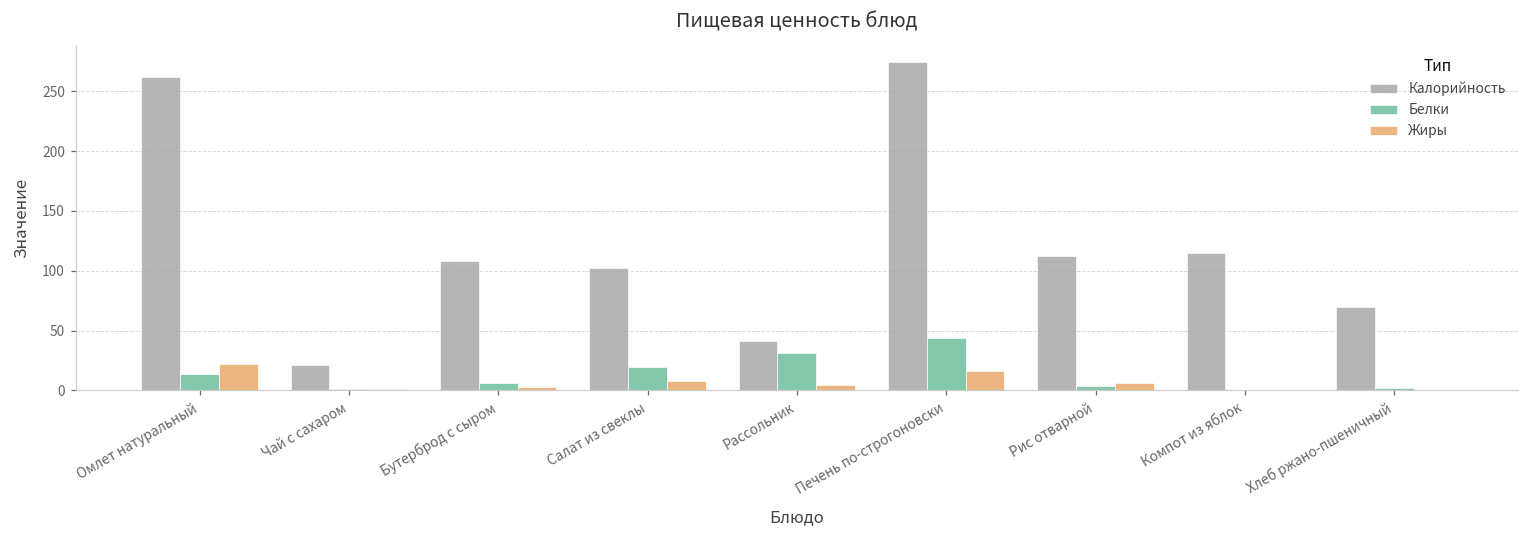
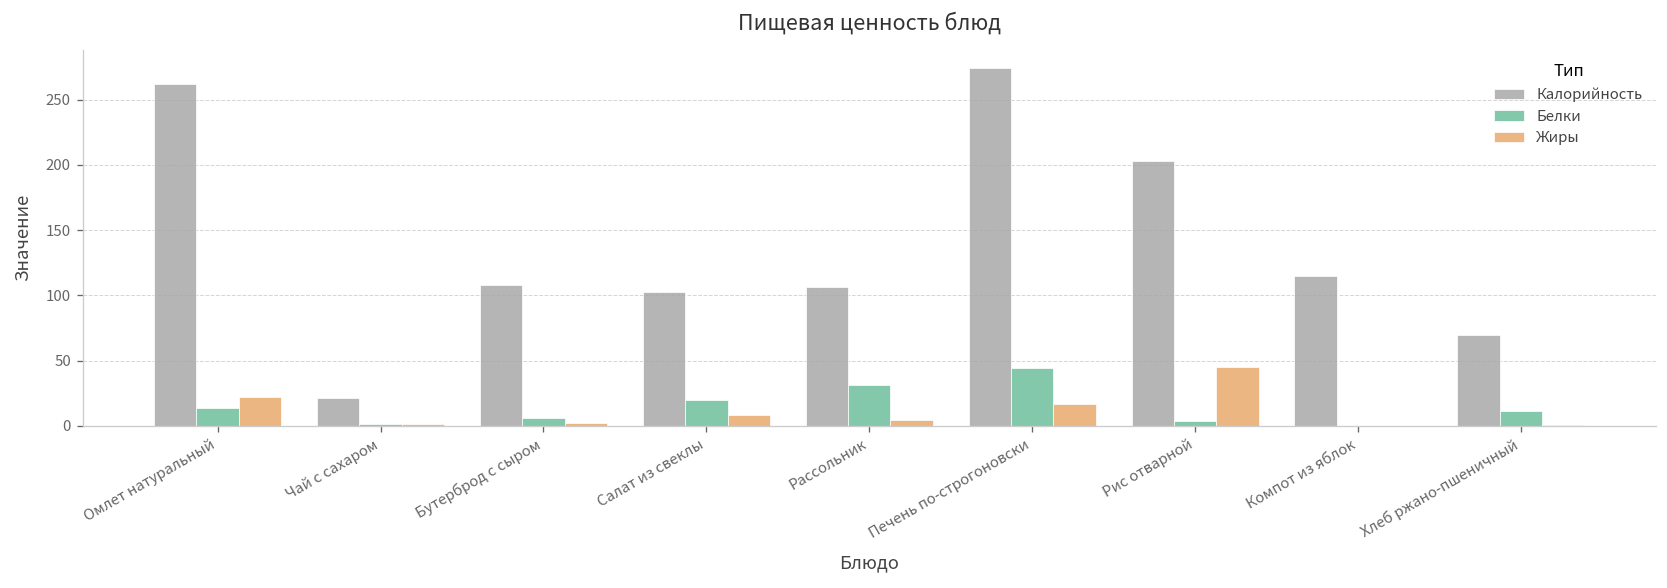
Калорийность, Рассольник: 41 -> 106
Калорийность, Рис отварной: 112 -> 203
Жиры, Рис отварной: 6 -> 45
Белки, Хлеб ржано-пшеничный: 2 -> 11
